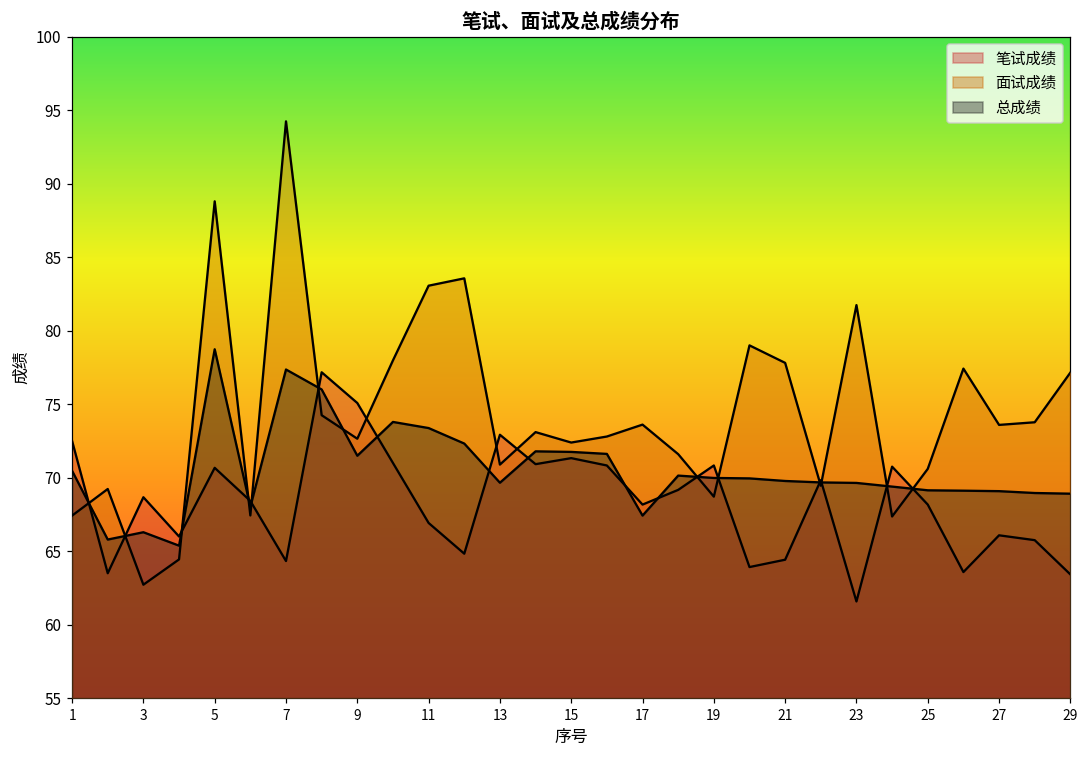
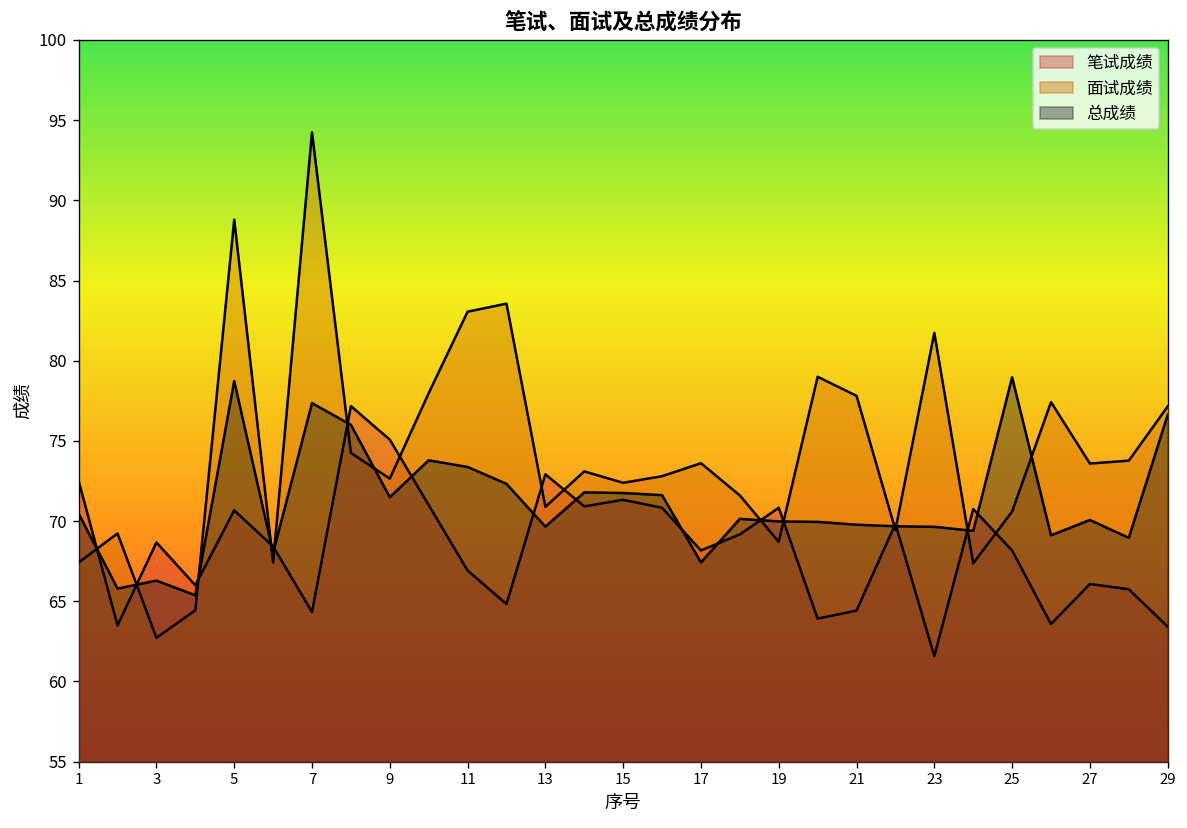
总成绩, 25: 69.1 -> 79.0
总成绩, 27: 69.1 -> 70.1
总成绩, 29: 68.9 -> 76.6
